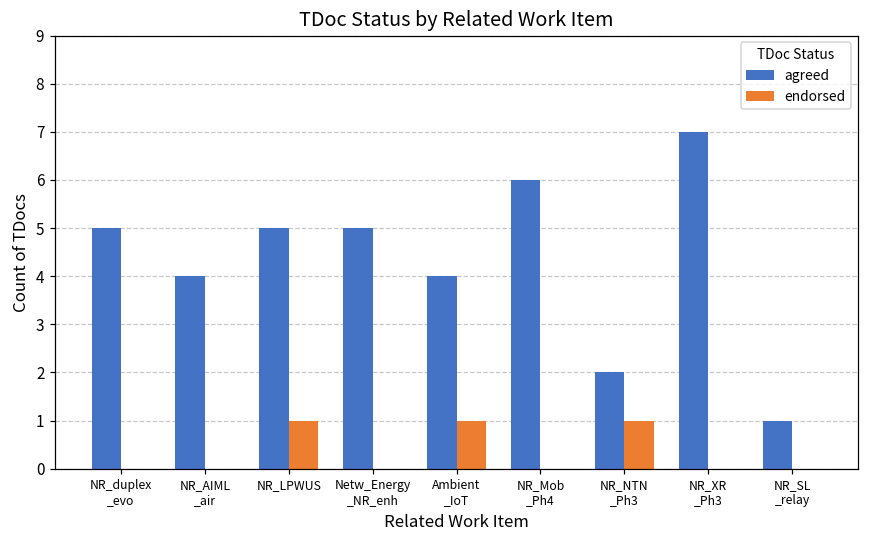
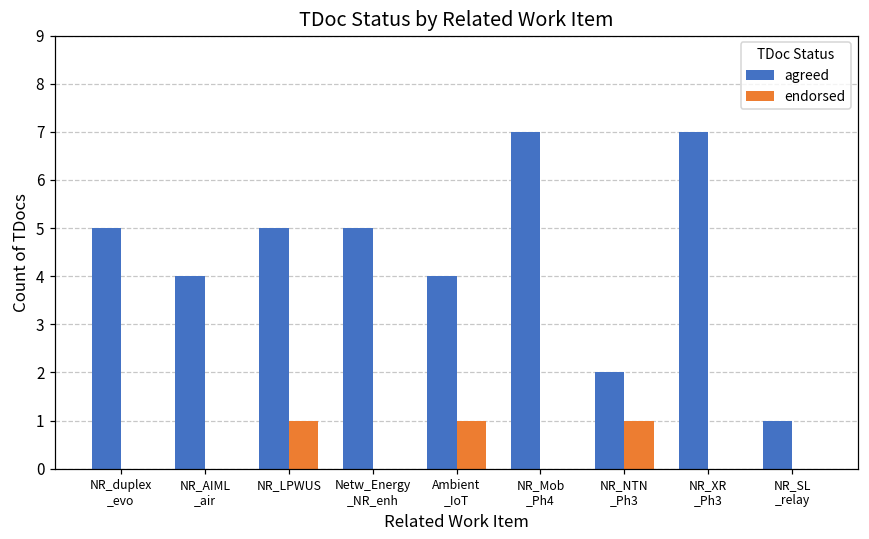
agreed, NR_Mob _Ph4: 6 -> 7
